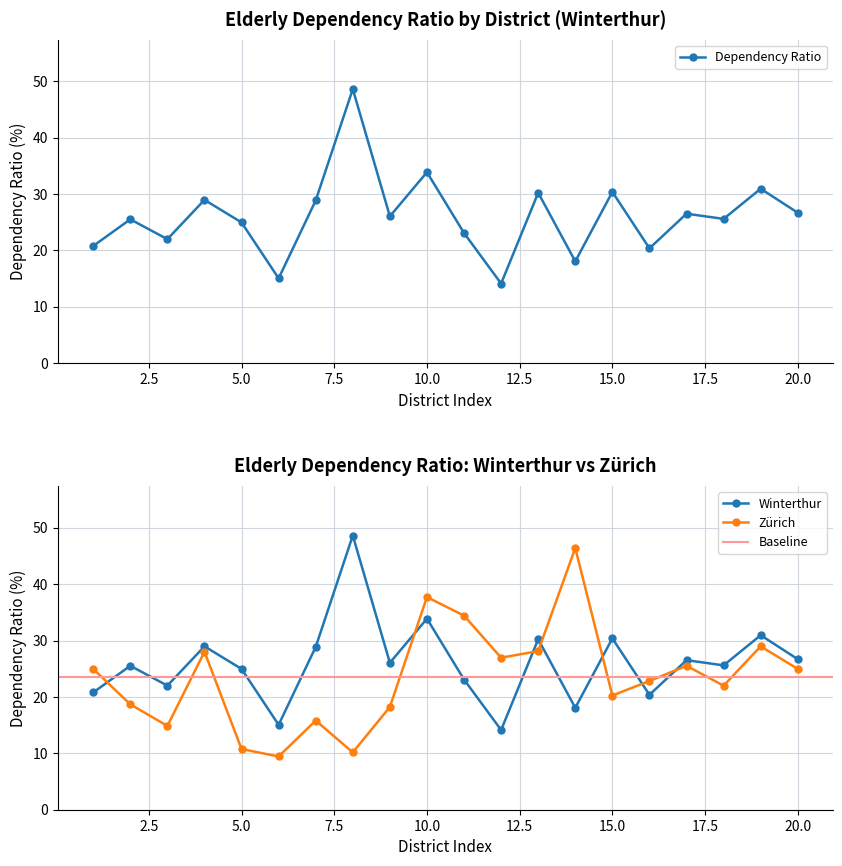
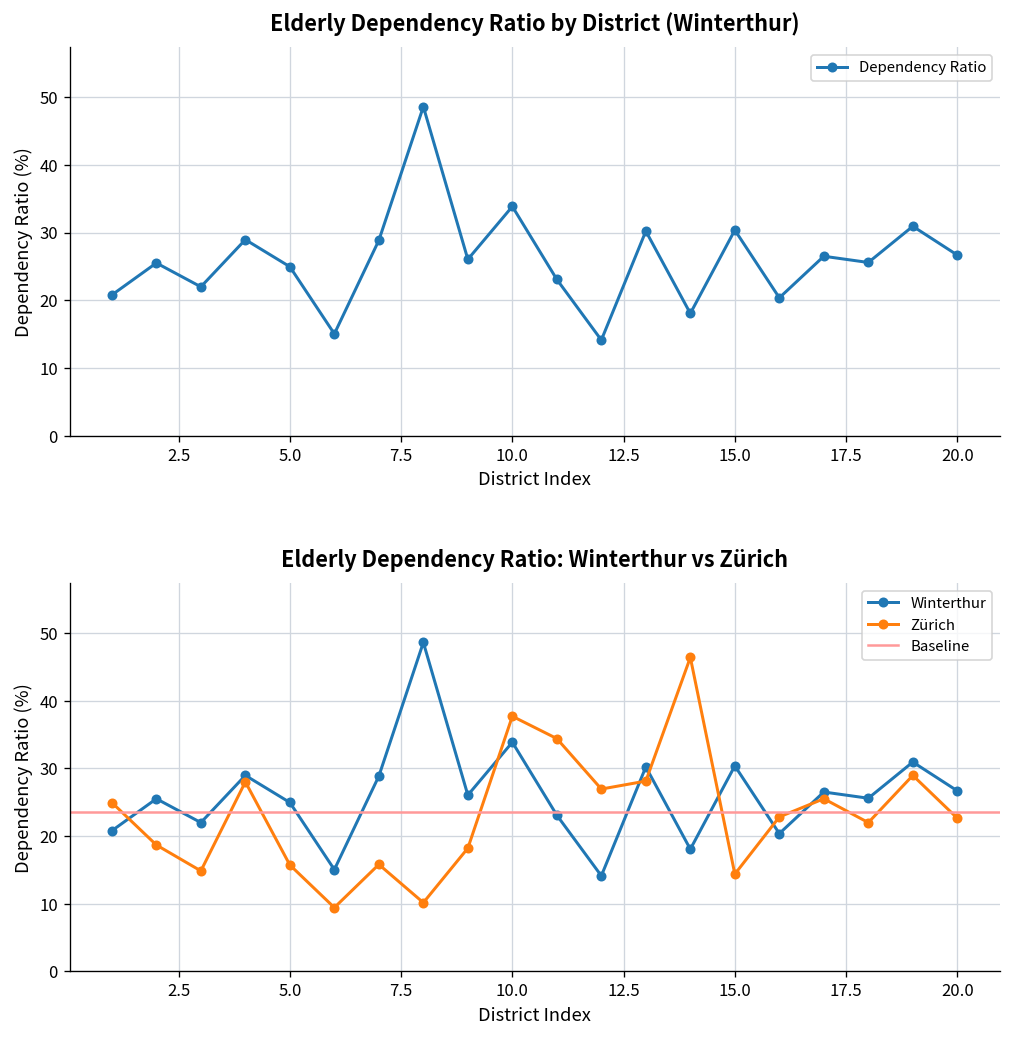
Elderly Dependency Ratio: Winterthur vs Zürich, Zürich, 5.0: 11 -> 16
Elderly Dependency Ratio: Winterthur vs Zürich, Zürich, 15.0: 20 -> 14
Elderly Dependency Ratio: Winterthur vs Zürich, Zürich, 20.0: 25 -> 23
